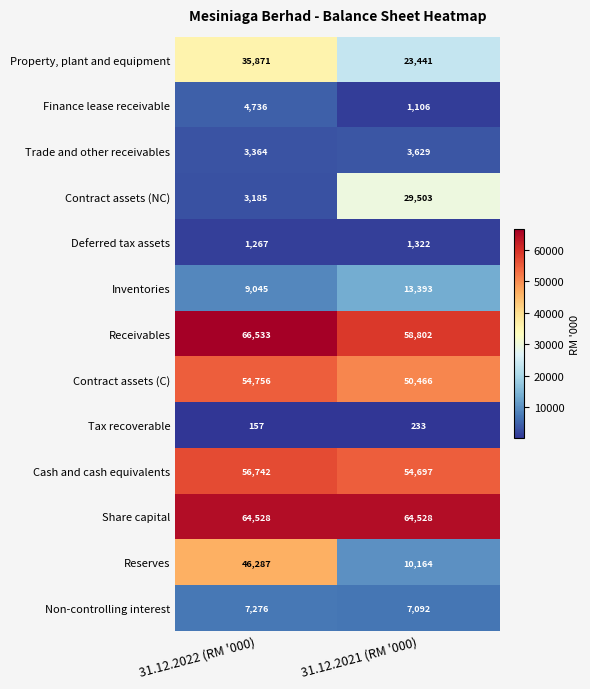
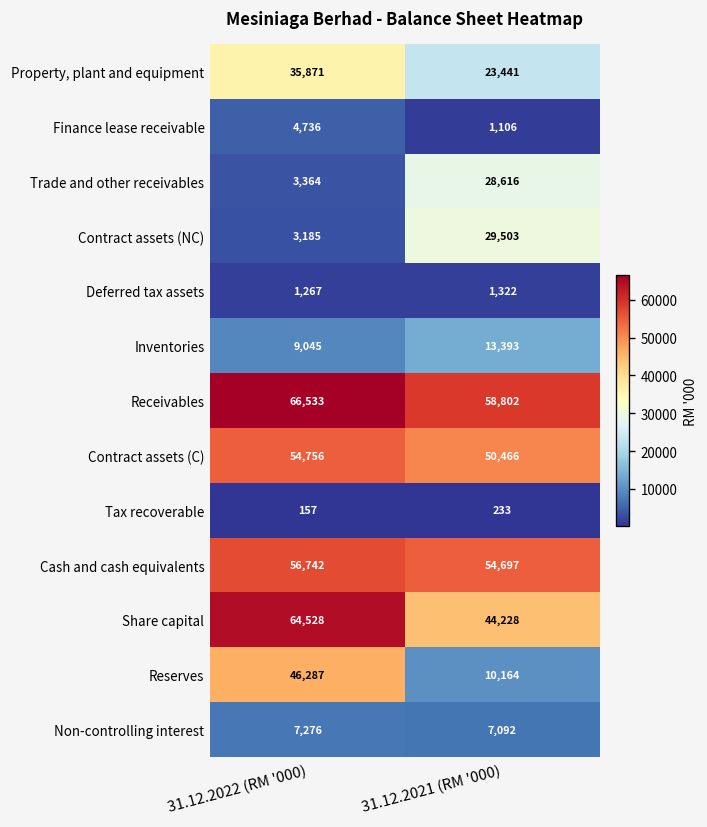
Trade and other receivables, 31.12.2021 (RM '000): 3,629 -> 28,616
Share capital, 31.12.2021 (RM '000): 64,528 -> 44,228
